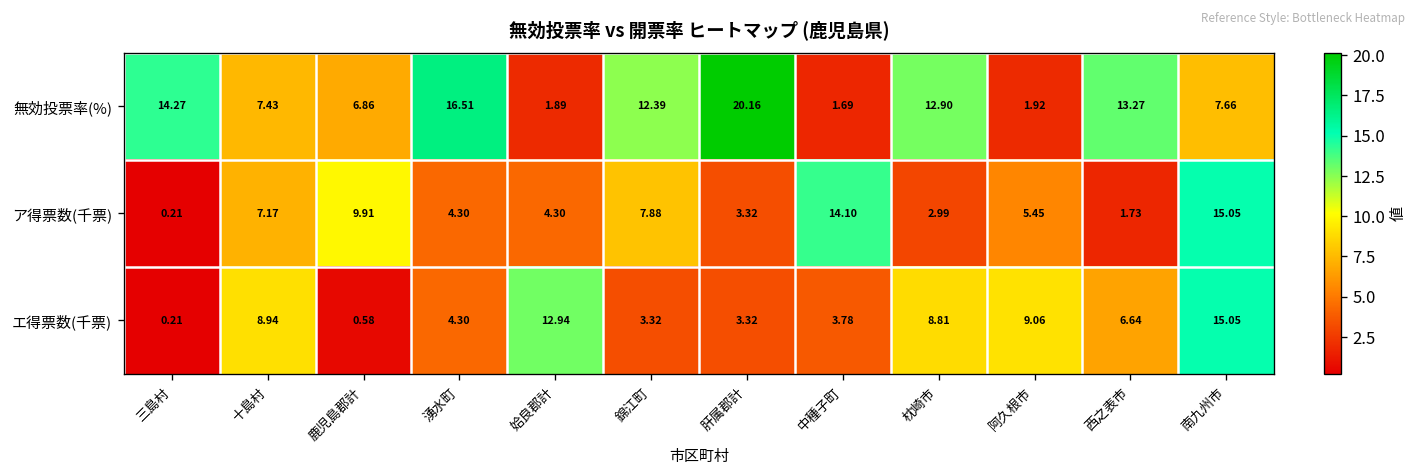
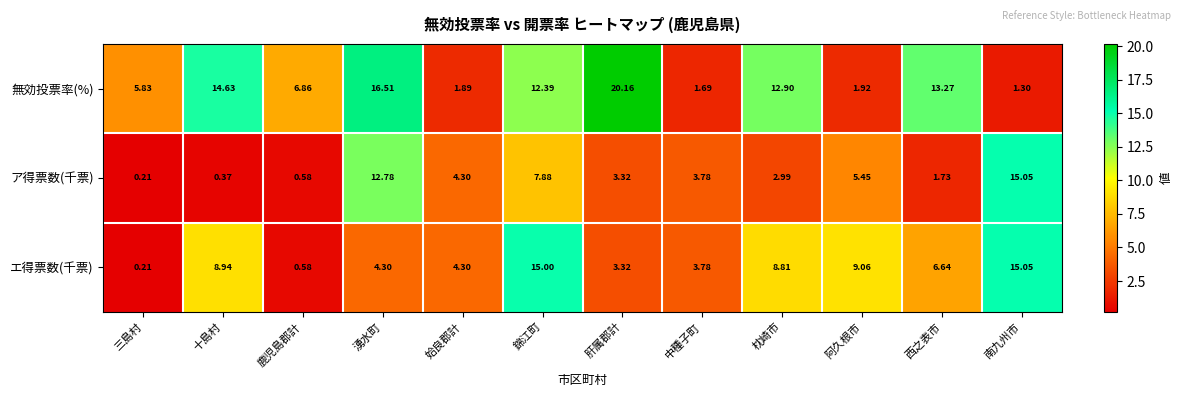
無効投票率(%), 三島村: 14.27 -> 5.83
無効投票率(%), 十島村: 7.43 -> 14.63
無効投票率(%), 南九州市: 7.66 -> 1.30
ア得票数(千票), 十島村: 7.17 -> 0.37
ア得票数(千票), 鹿児島郡計: 9.91 -> 0.58
ア得票数(千票), 湧水町: 4.30 -> 12.78
ア得票数(千票), 中種子町: 14.10 -> 3.78
エ得票数(千票), 姶良郡計: 12.94 -> 4.30
エ得票数(千票), 錦江町: 3.32 -> 15.00
